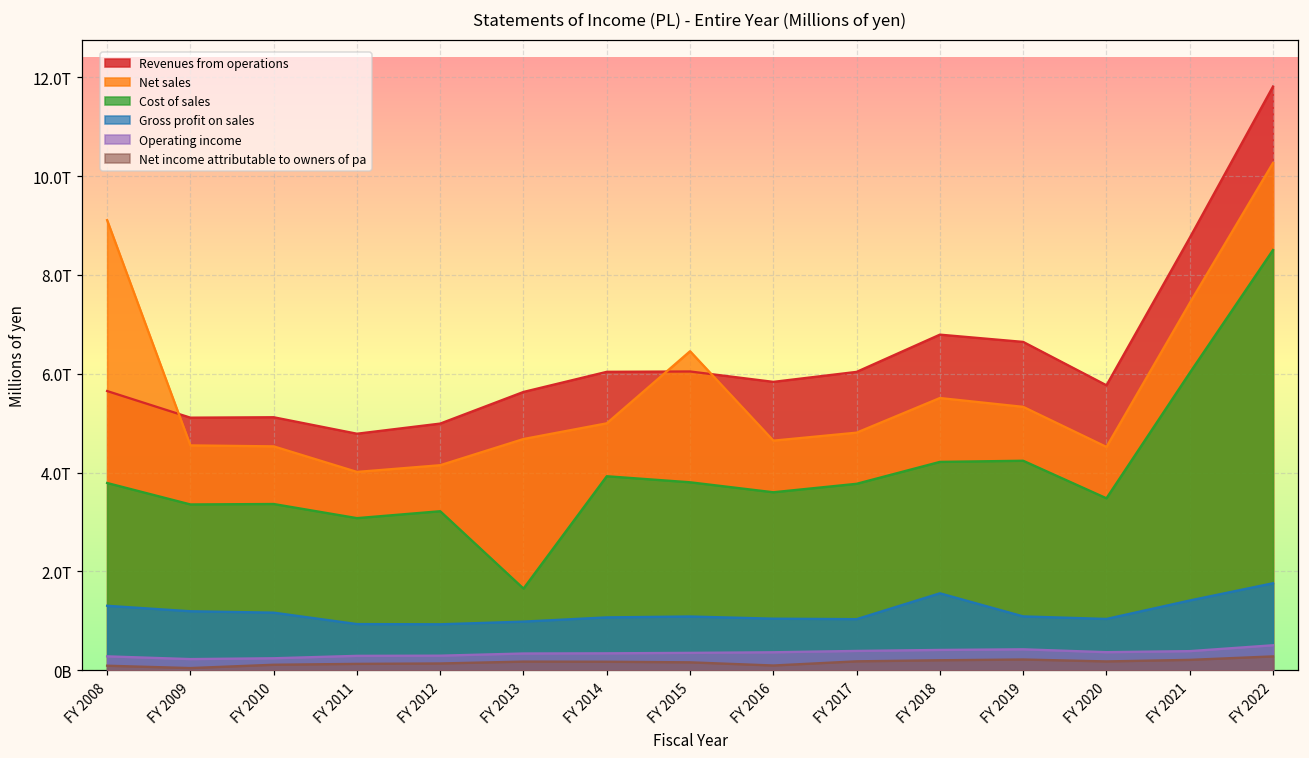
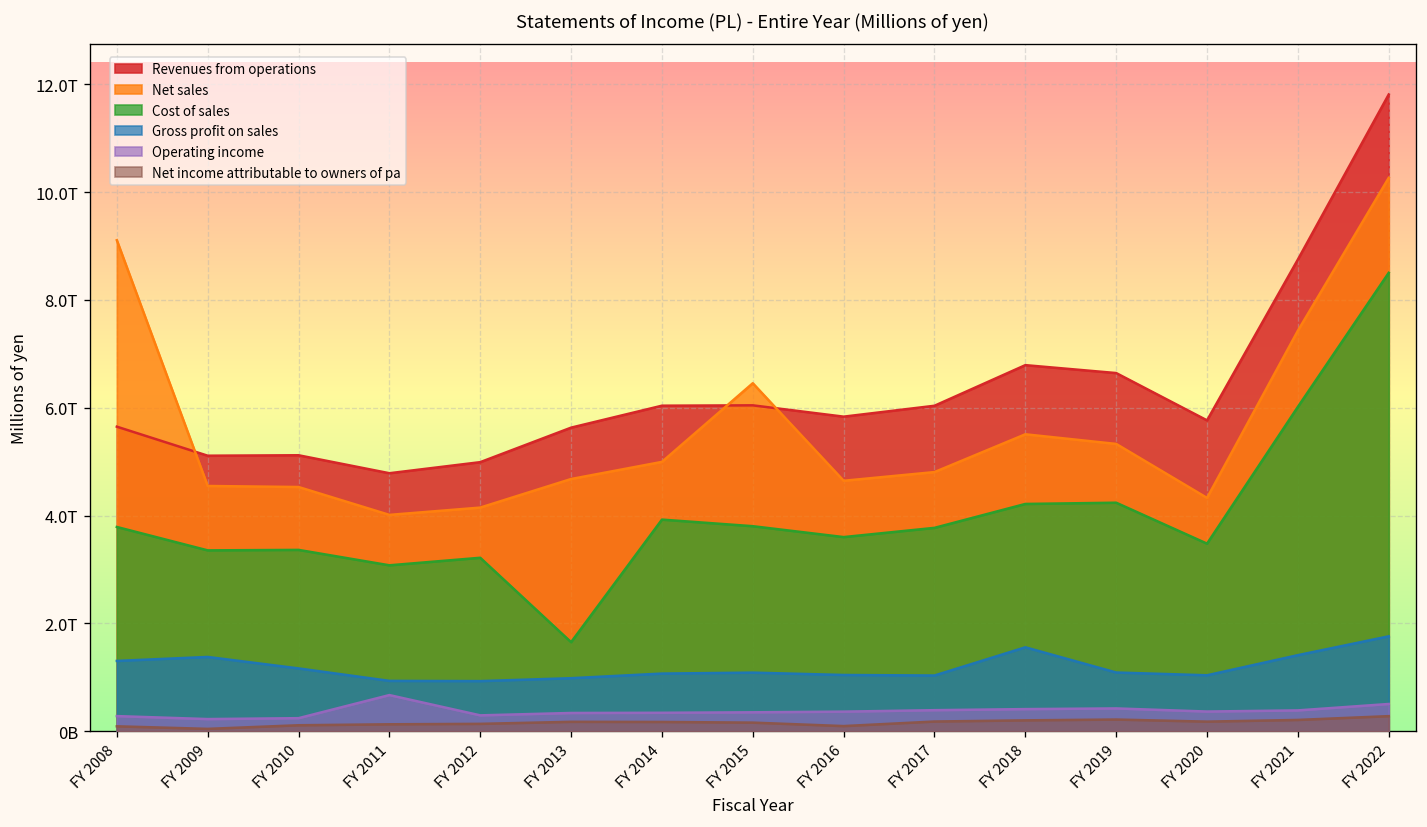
Gross profit on sales, FY 2009: 1.2T -> 1.4T
Operating income, FY 2011: 0.3T -> 0.7T
Net sales, FY 2020: 4.5T -> 4.3T
